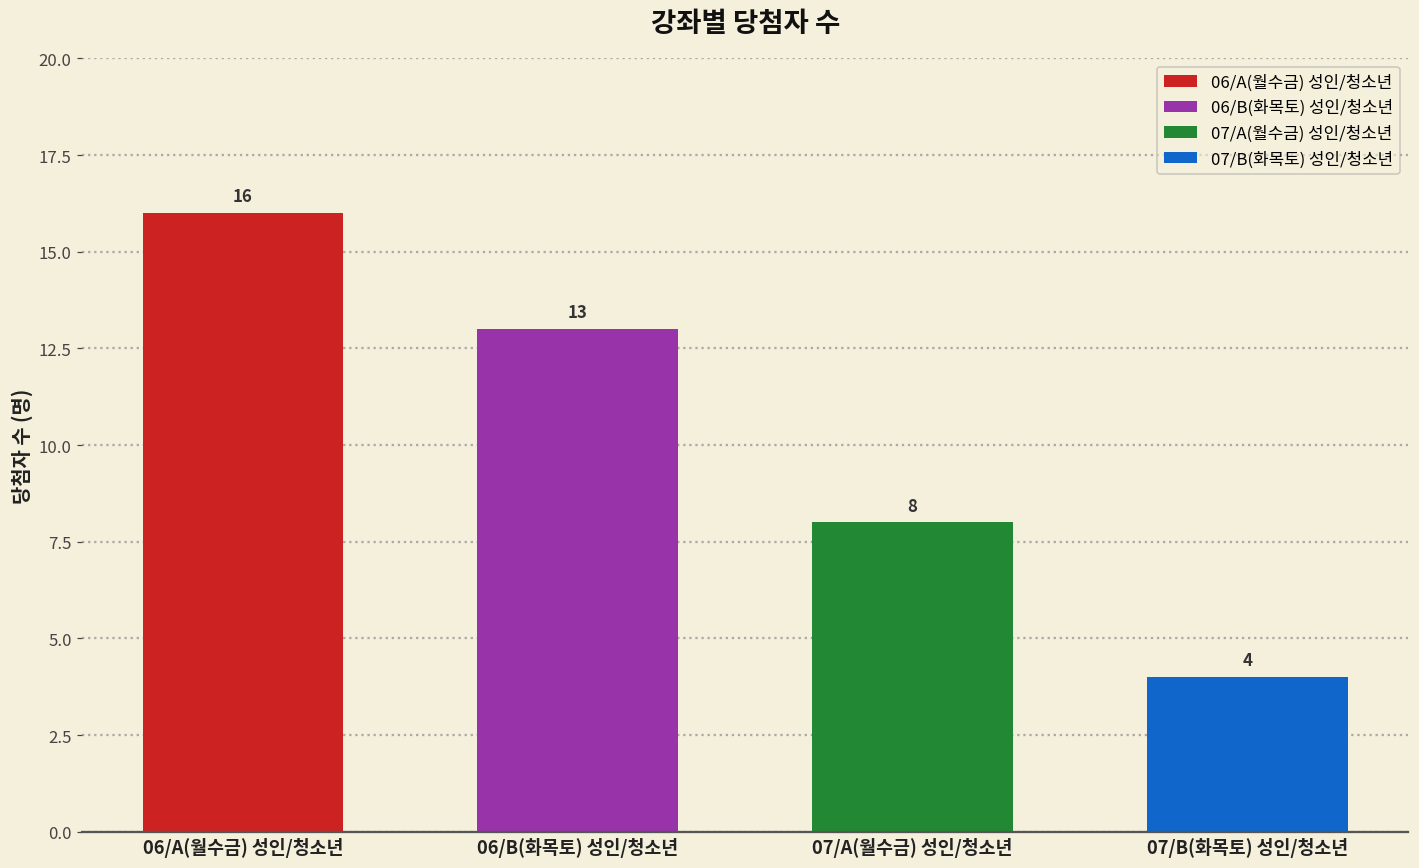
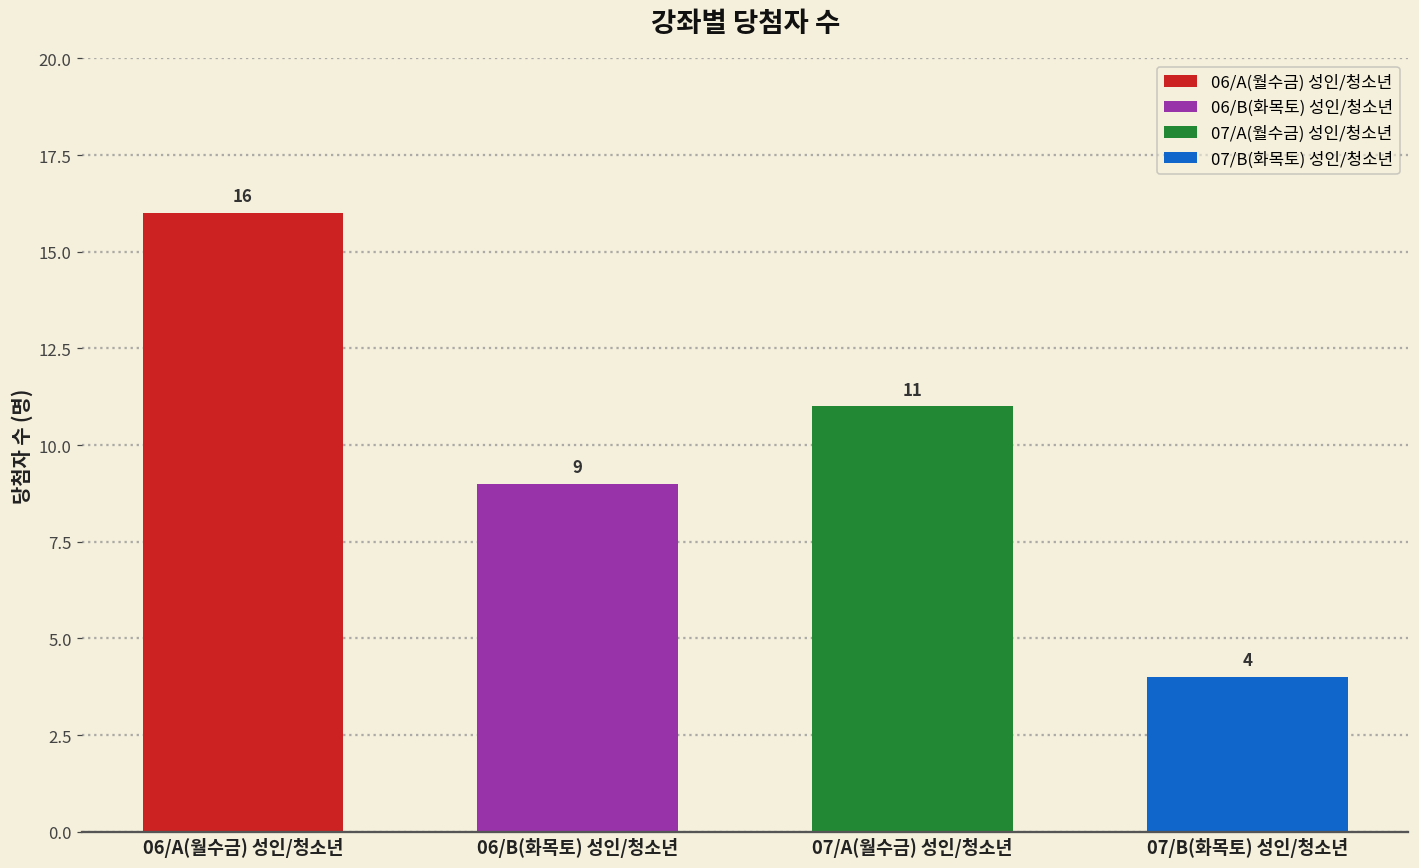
06/B(화목토) 성인/청소년, 06/B(화목토) 성인/청소년: 13 -> 9
07/A(월수금) 성인/청소년, 07/A(월수금) 성인/청소년: 8 -> 11
